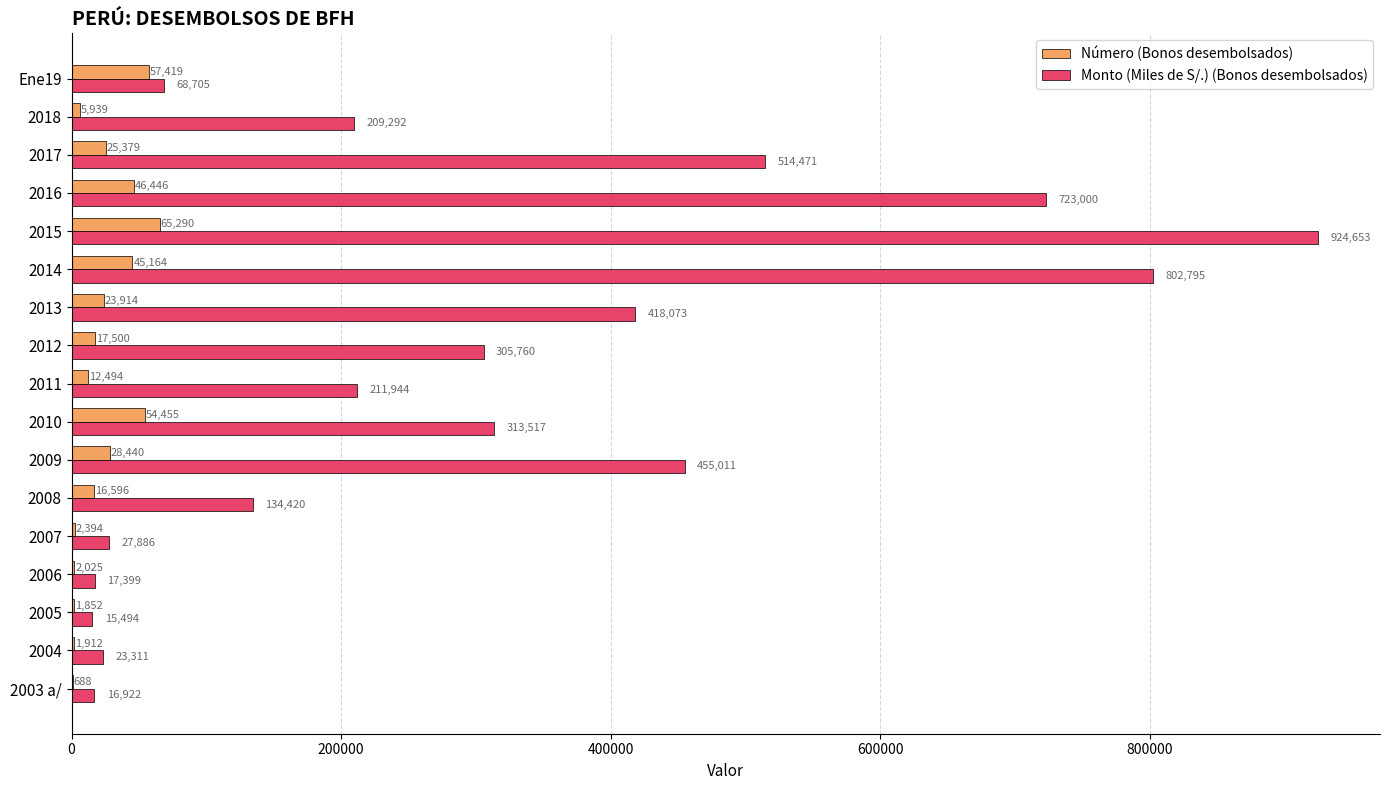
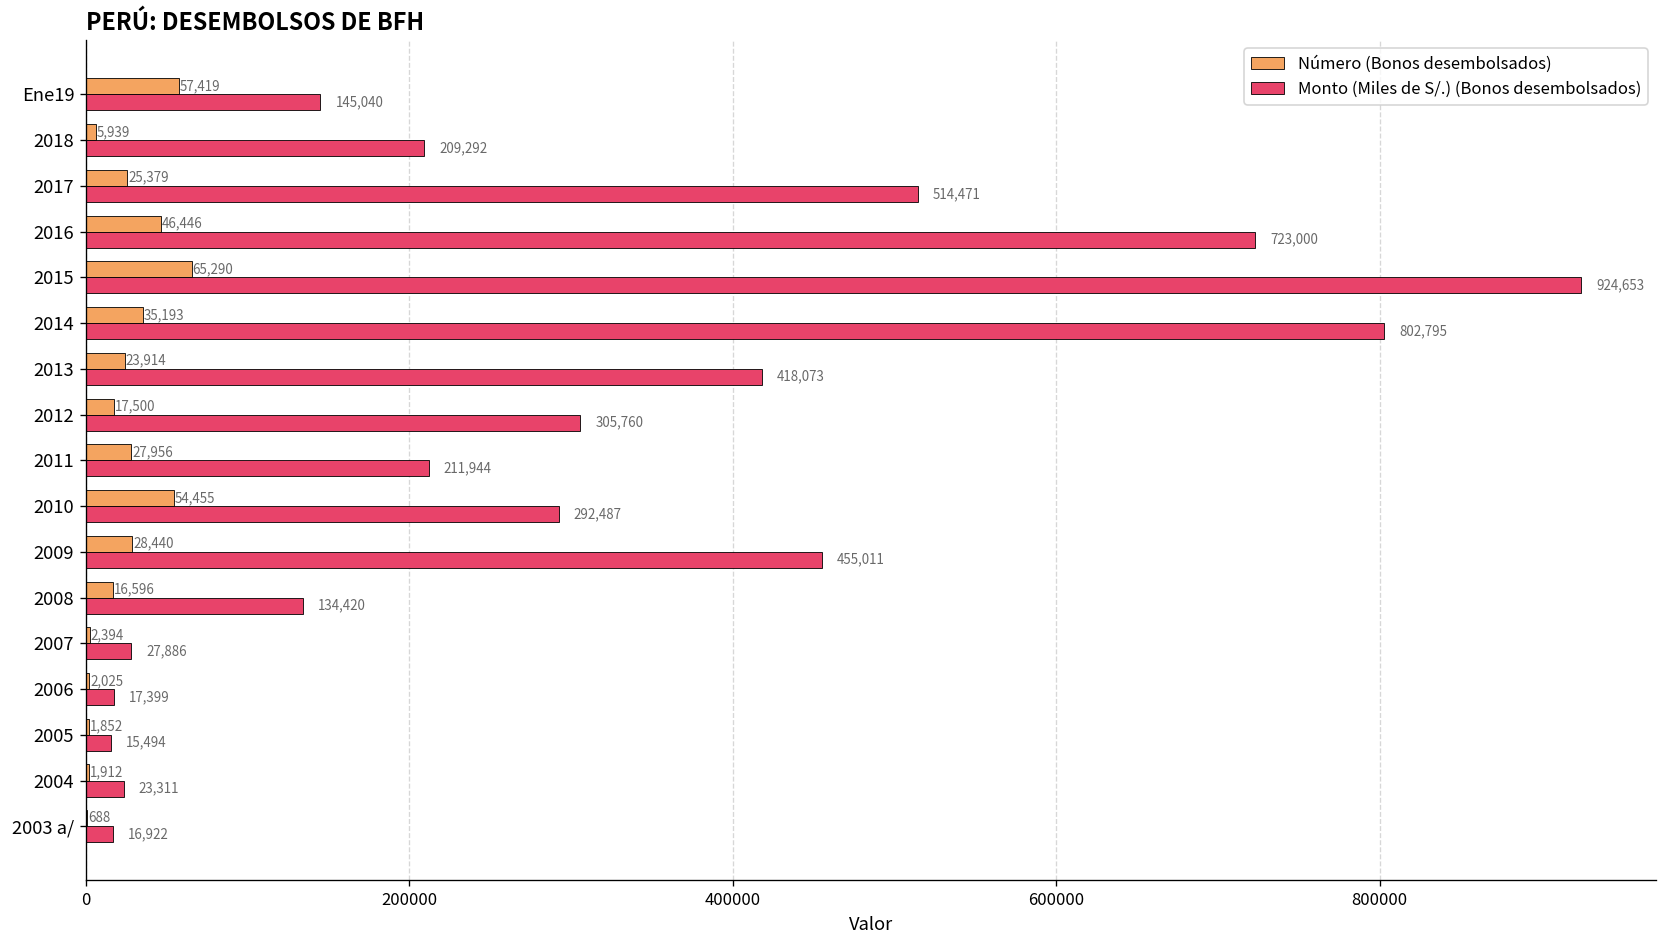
Monto (Miles de S/.) (Bonos desembolsados), Ene19: 68,705 -> 145,040
Número (Bonos desembolsados), 2014: 45,164 -> 35,193
Número (Bonos desembolsados), 2011: 12,494 -> 27,956
Monto (Miles de S/.) (Bonos desembolsados), 2010: 313,517 -> 292,487
